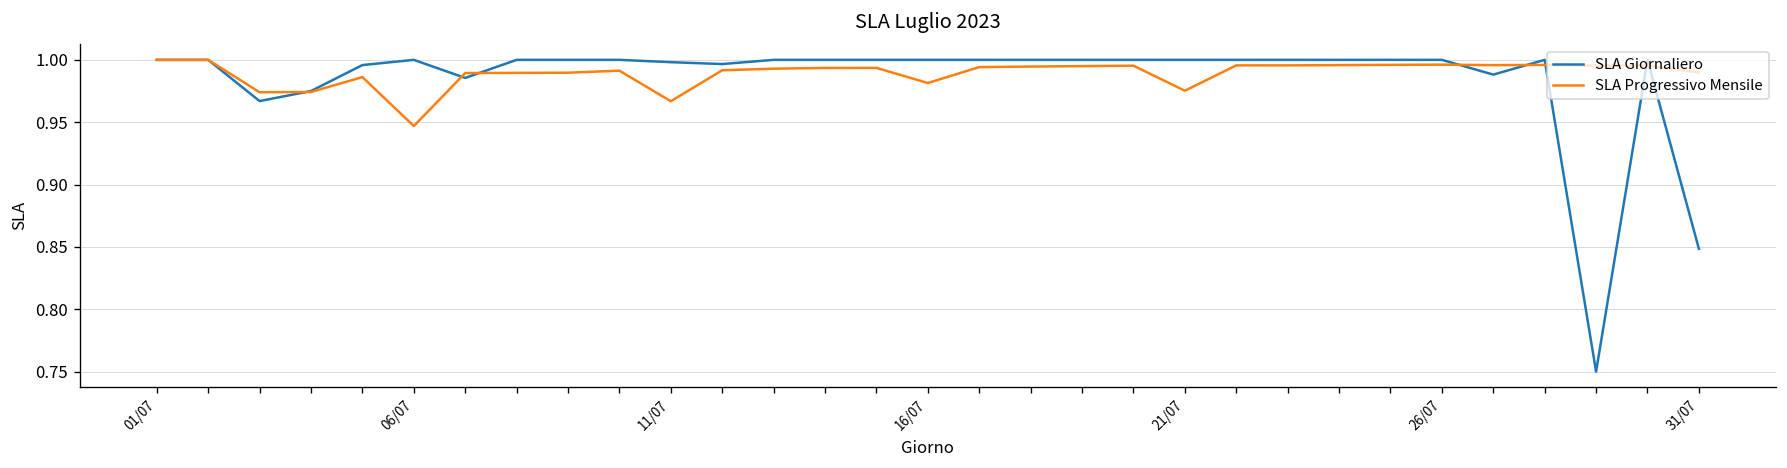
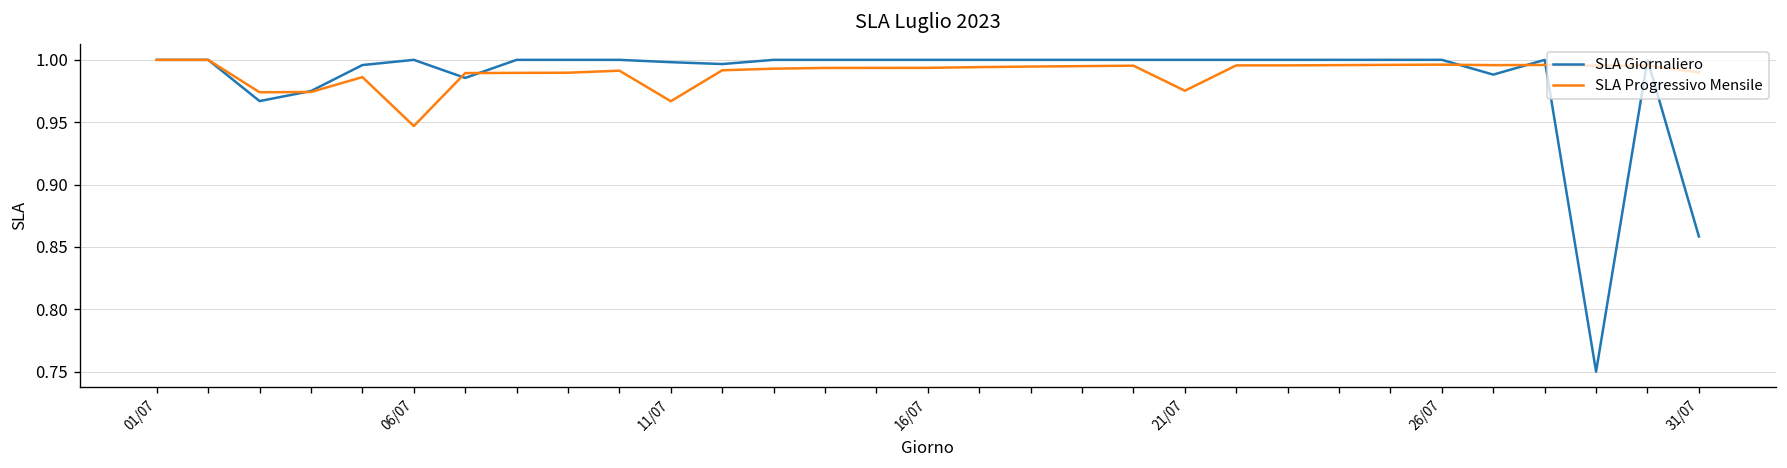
SLA Progressivo Mensile, 16/07: 0.981 -> 0.994
SLA Giornaliero, 31/07: 0.848 -> 0.858
